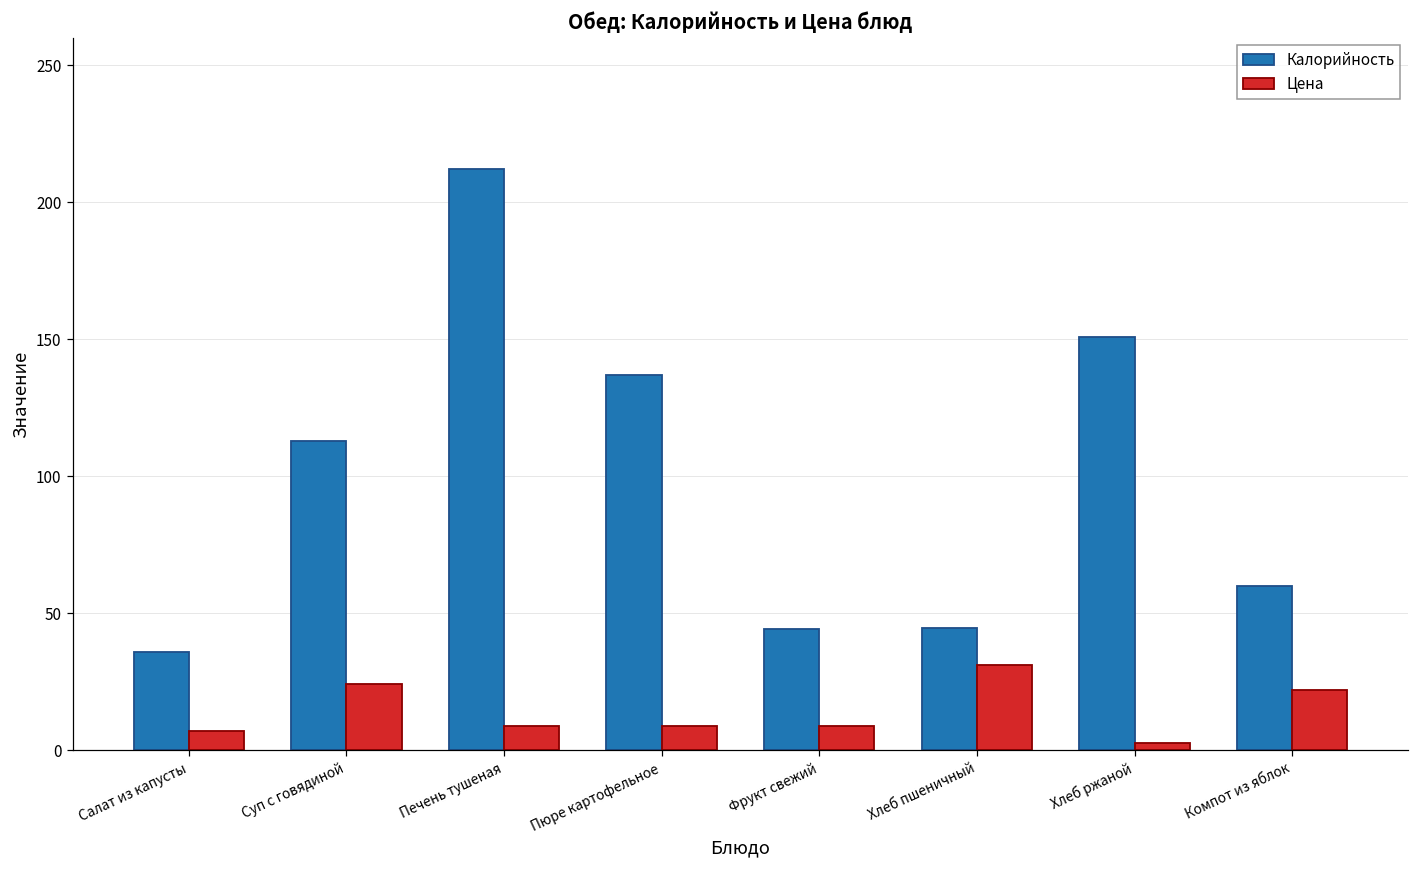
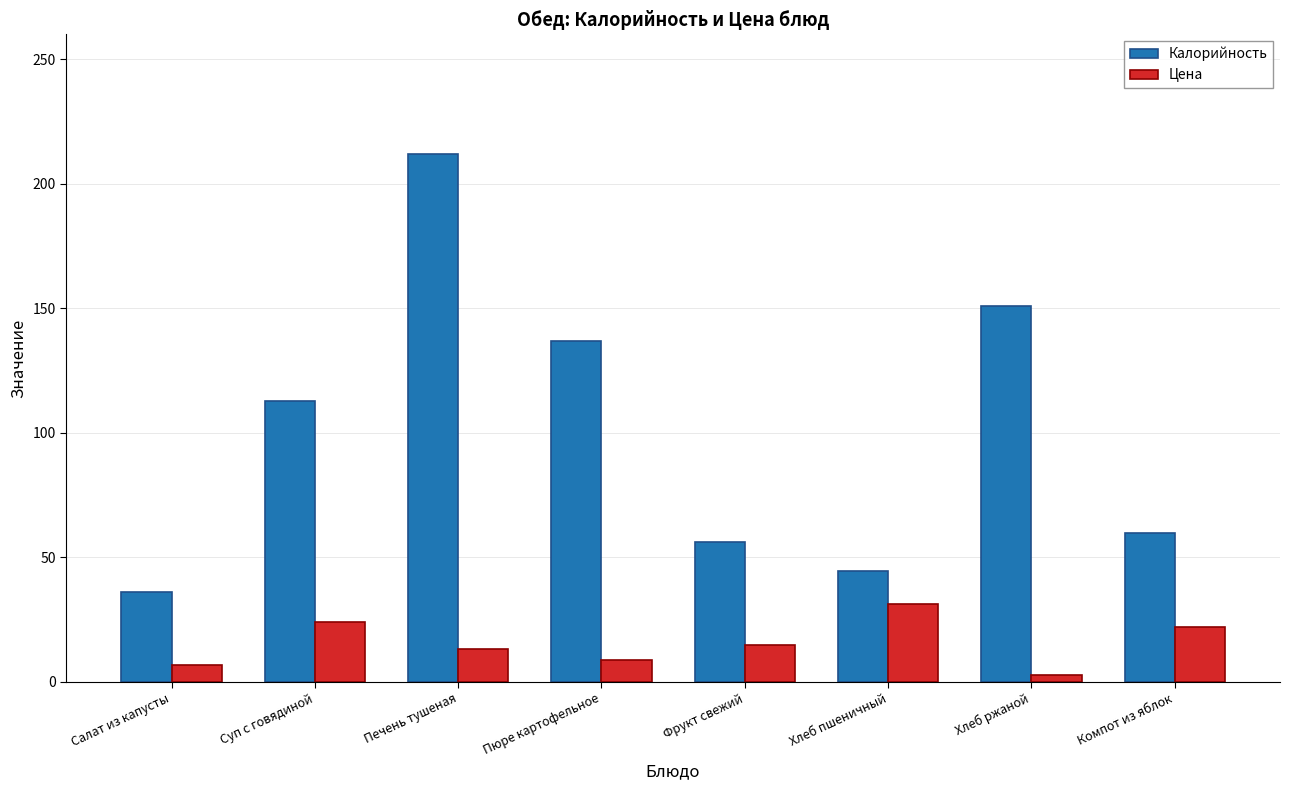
Цена, Печень тушеная: 9 -> 13
Калорийность, Фрукт свежий: 44 -> 56
Цена, Фрукт свежий: 9 -> 15
